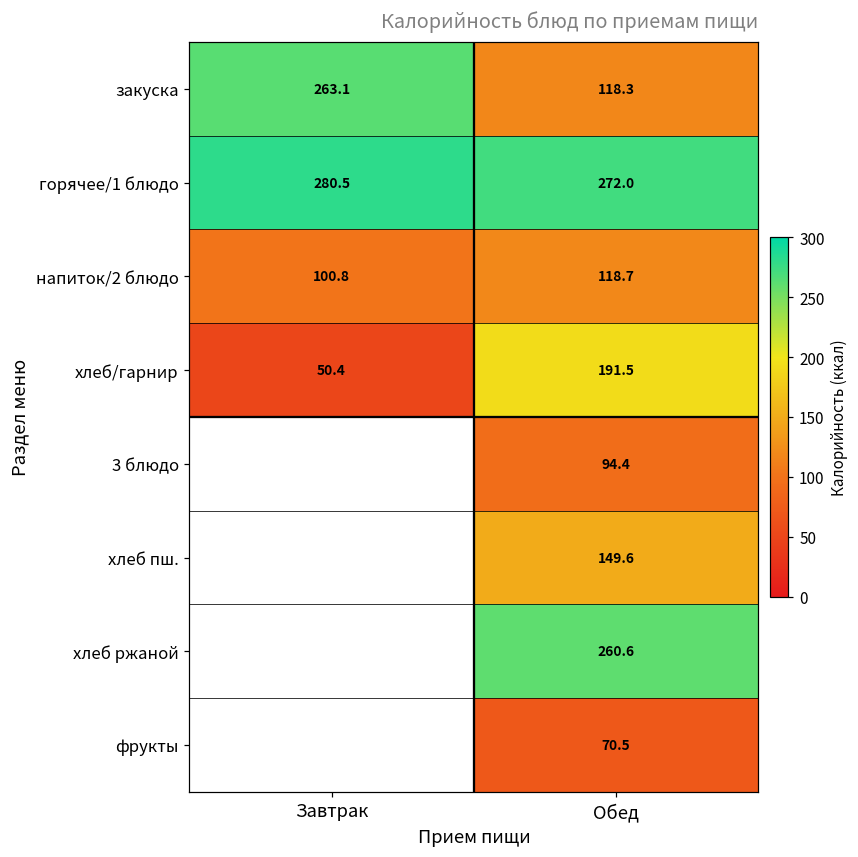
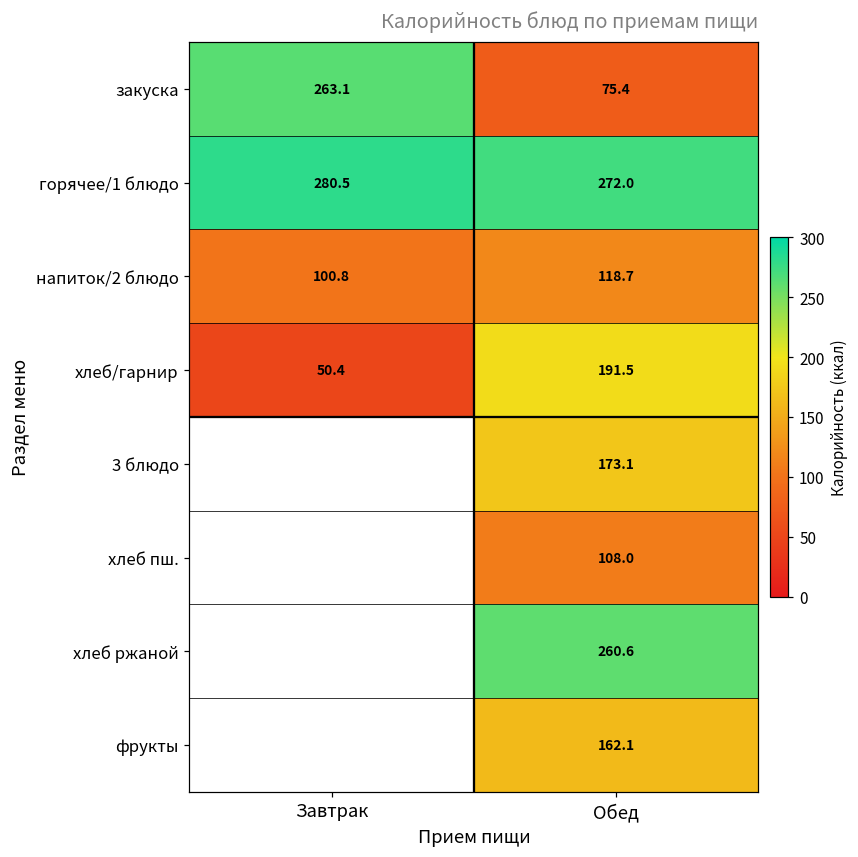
закуска, Обед: 118.3 -> 75.4
3 блюдо, Обед: 94.4 -> 173.1
хлеб пш., Обед: 149.6 -> 108.0
фрукты, Обед: 70.5 -> 162.1
